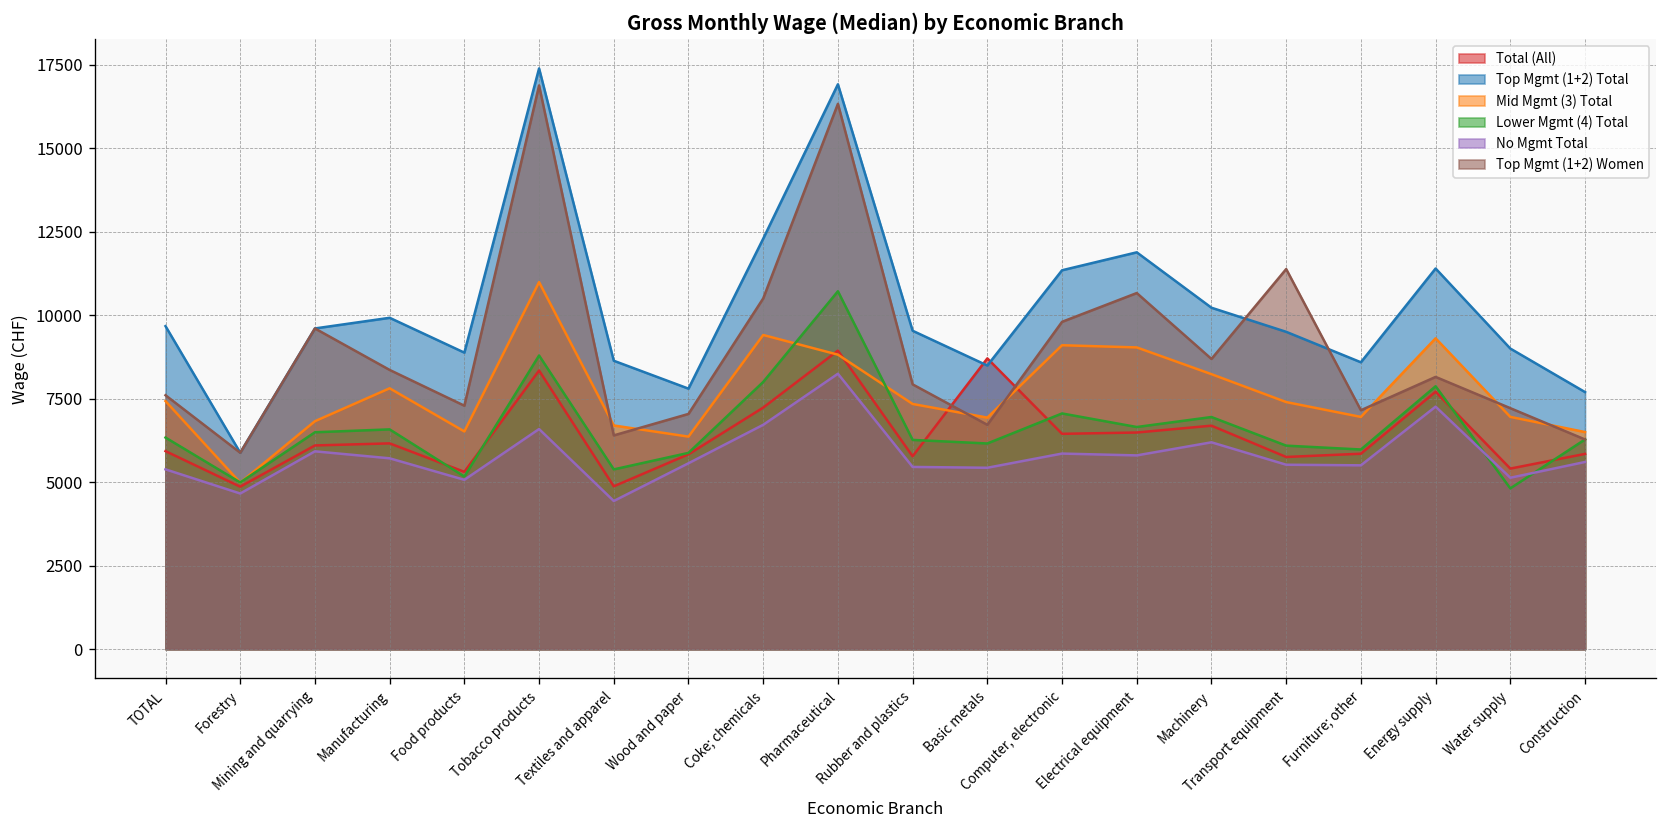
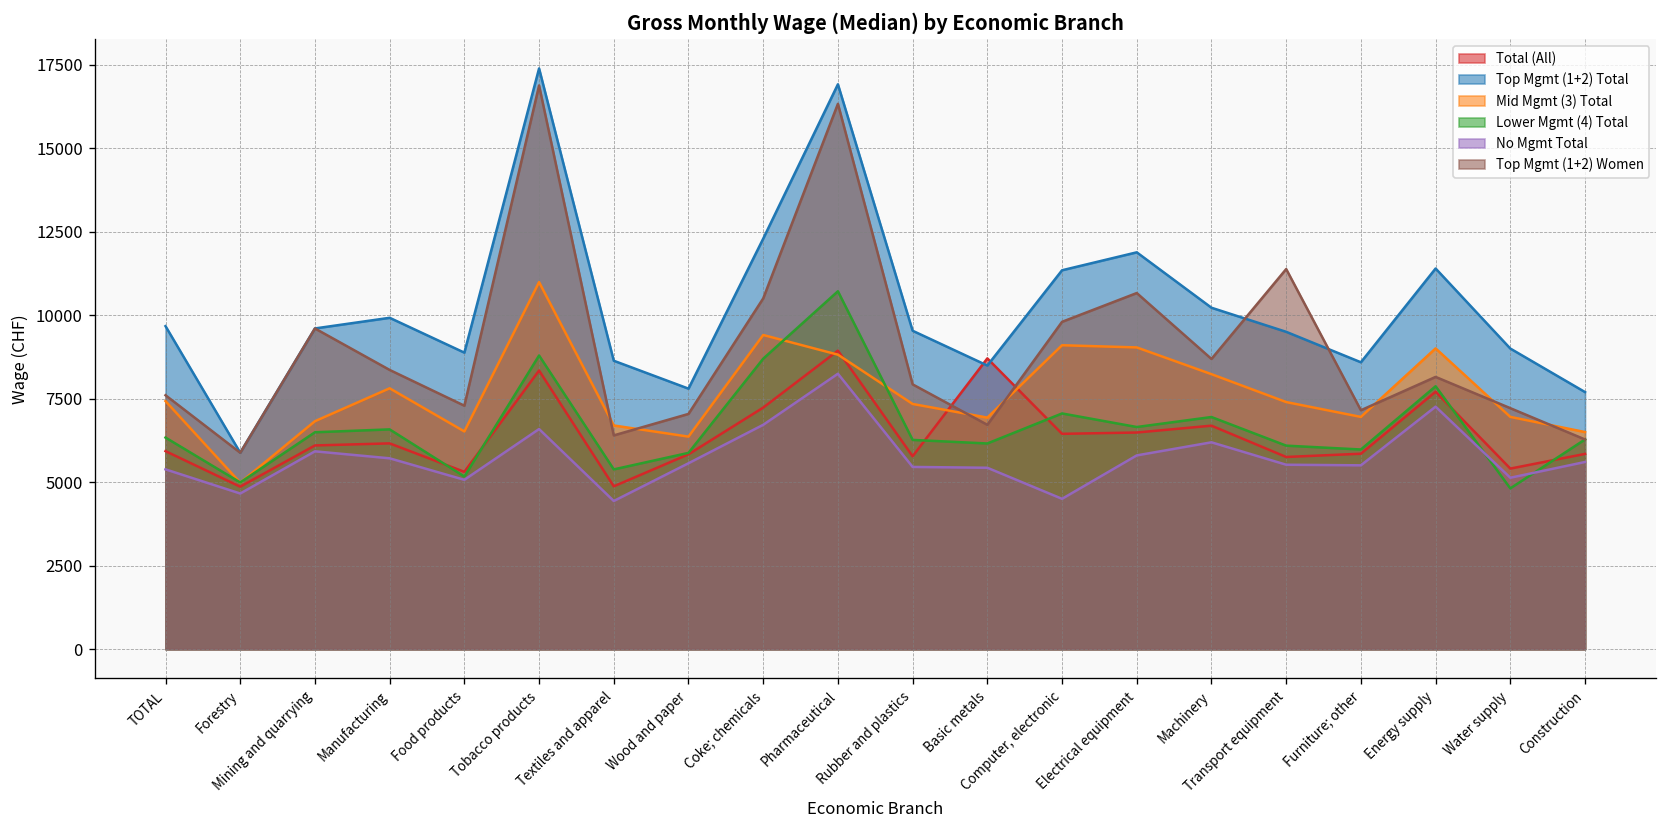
Lower Mgmt (4) Total, Coke; chemicals: 8000 -> 8700
No Mgmt Total, Computer, electronic: 5900 -> 4500
Mid Mgmt (3) Total, Energy supply: 9300 -> 9000
